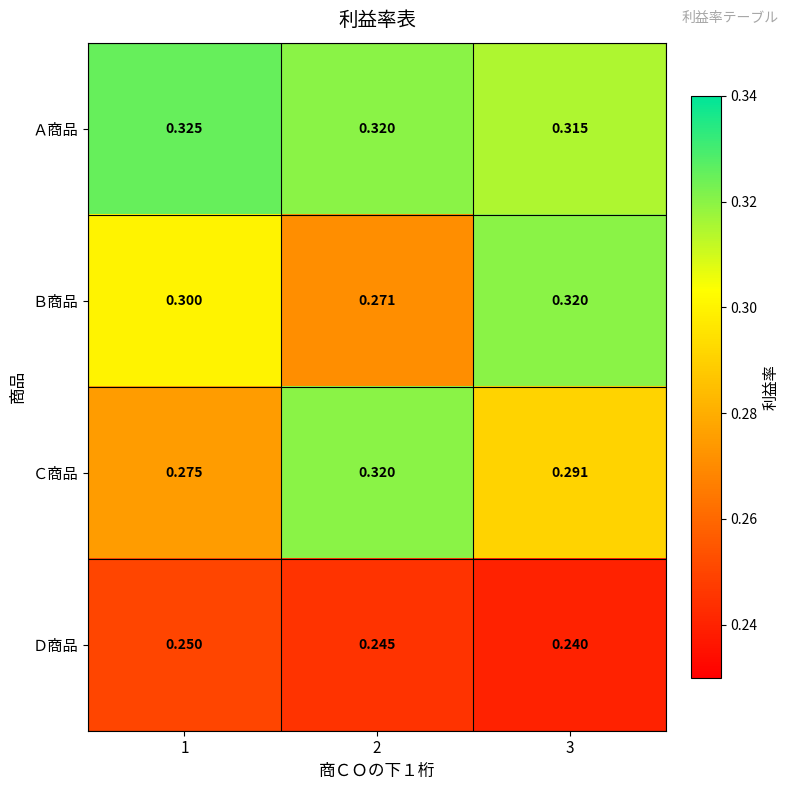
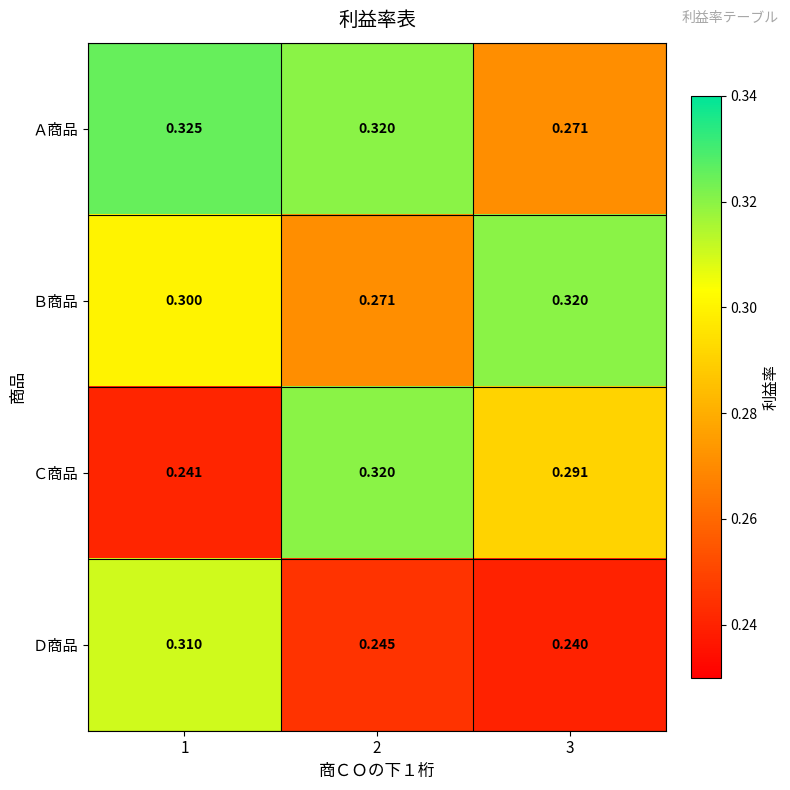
Ａ商品, 3: 0.315 -> 0.271
Ｃ商品, 1: 0.275 -> 0.241
Ｄ商品, 1: 0.250 -> 0.310
